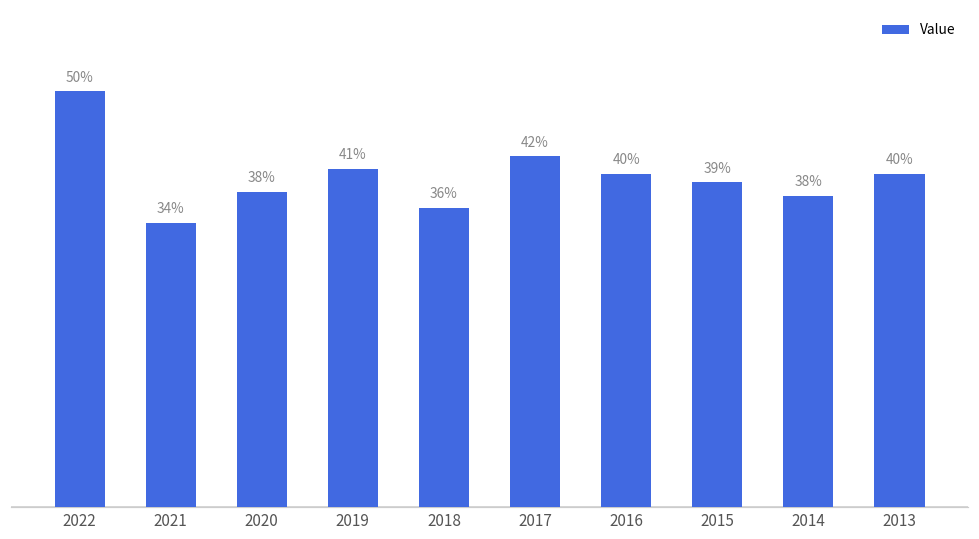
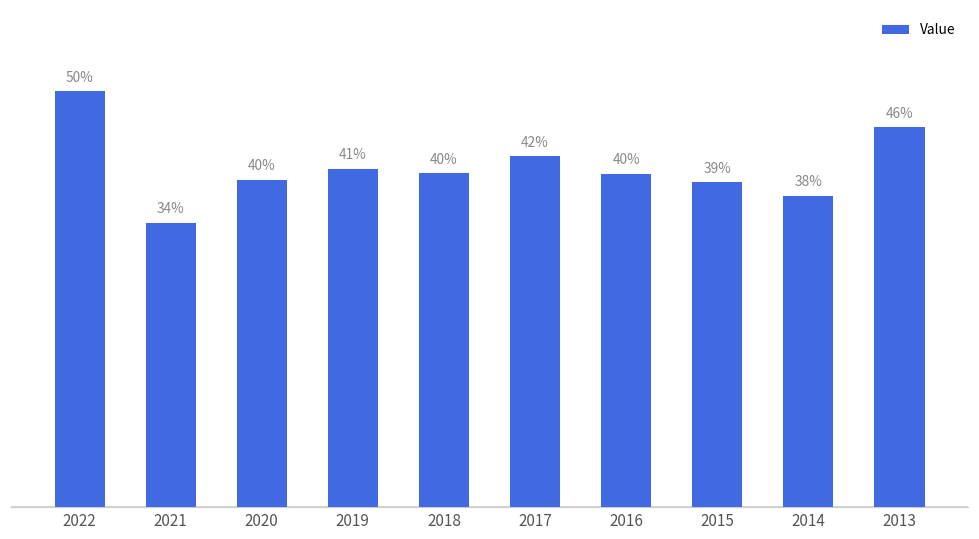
2020: 38% -> 40%
2018: 36% -> 40%
2013: 40% -> 46%
